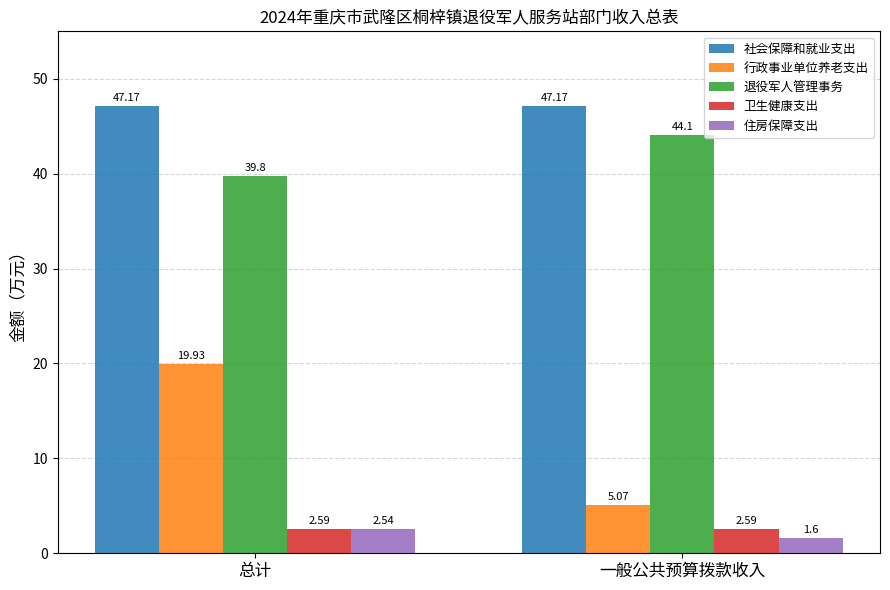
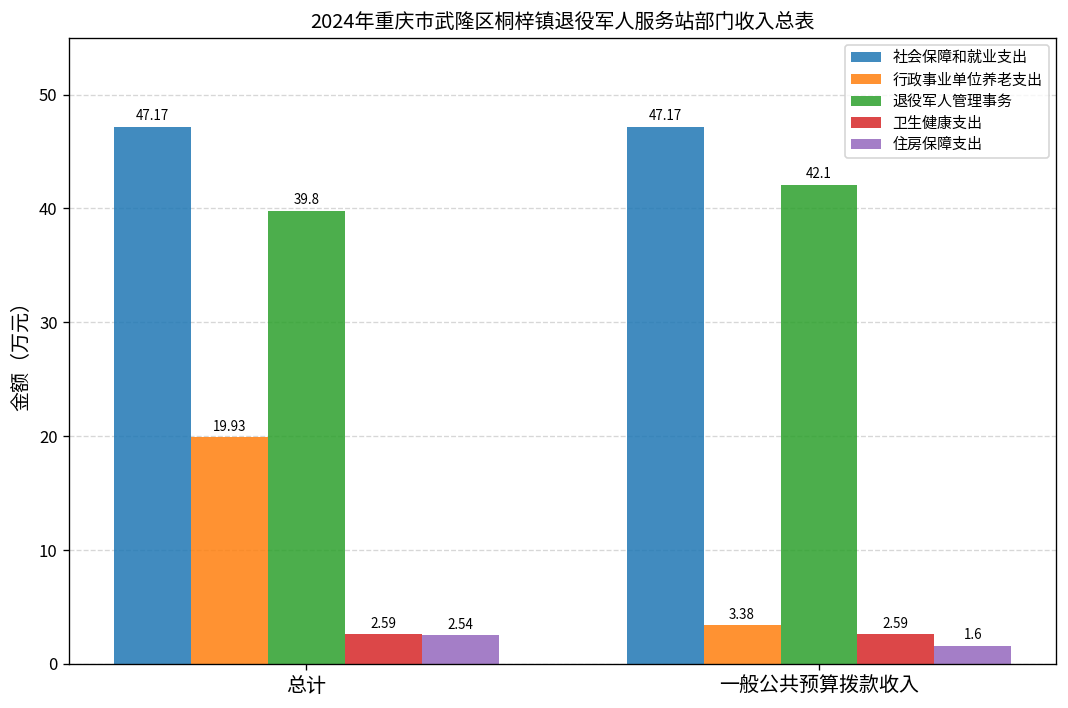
行政事业单位养老支出, 一般公共预算拨款收入: 5.07 -> 3.38
退役军人管理事务, 一般公共预算拨款收入: 44.1 -> 42.1
